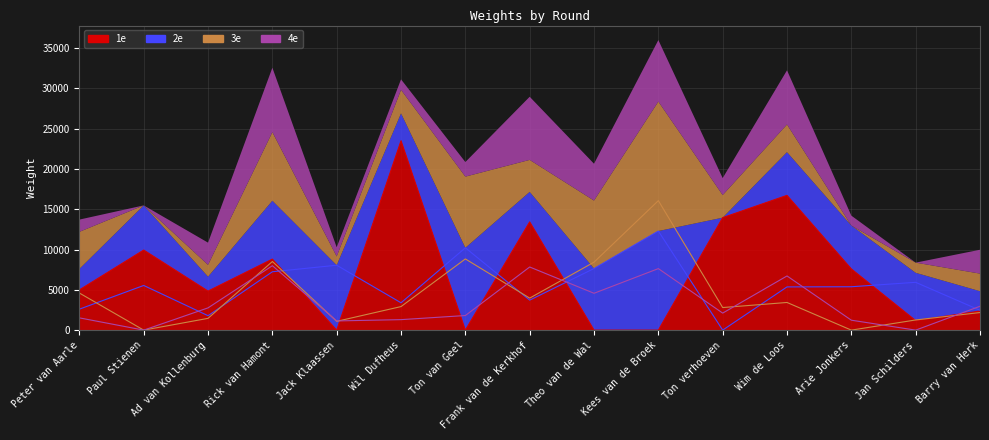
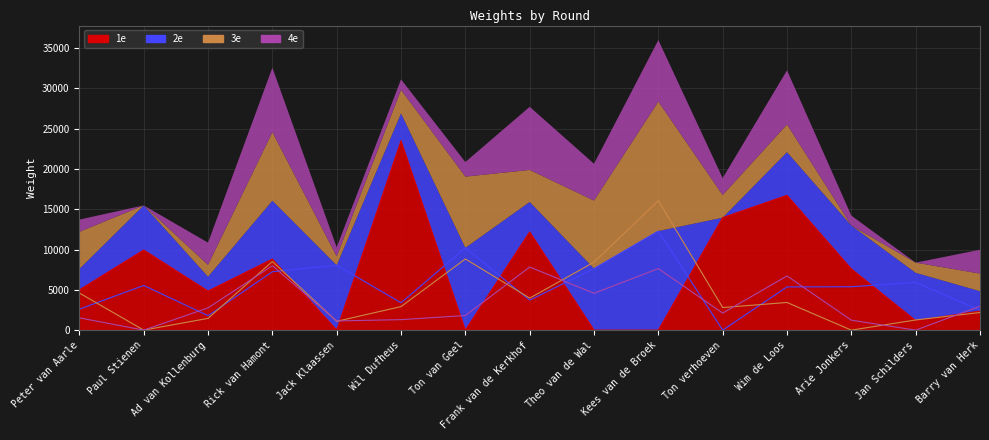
1e, Frank van de Kerkhof: 13000 -> 12000
